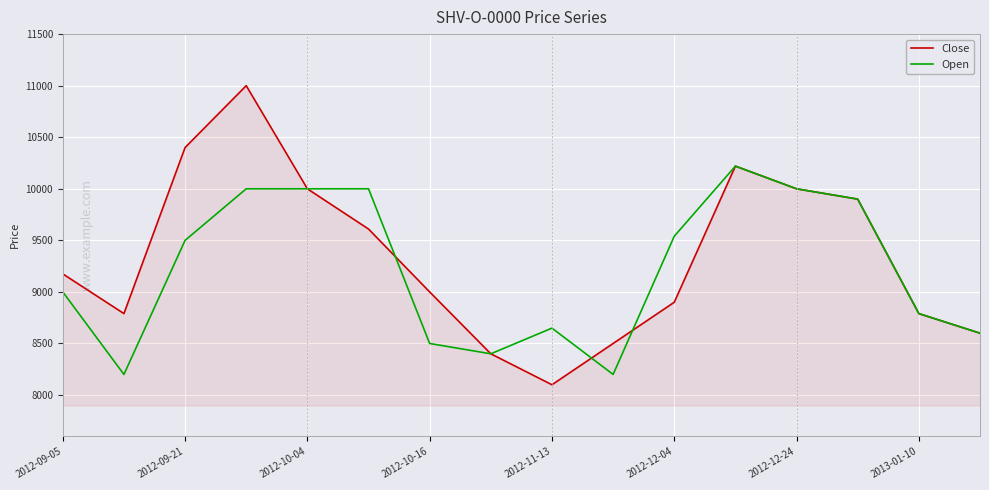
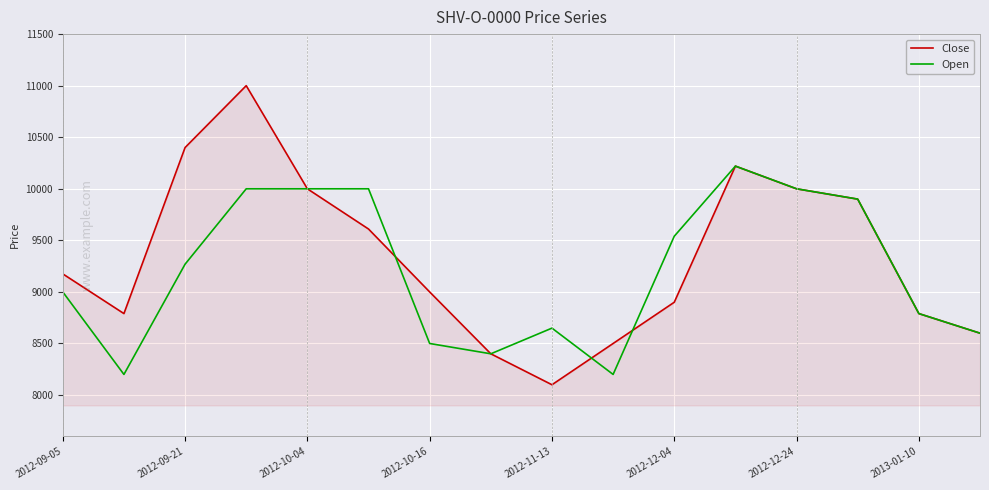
Open, 2012-09-21: 9500 -> 9270
